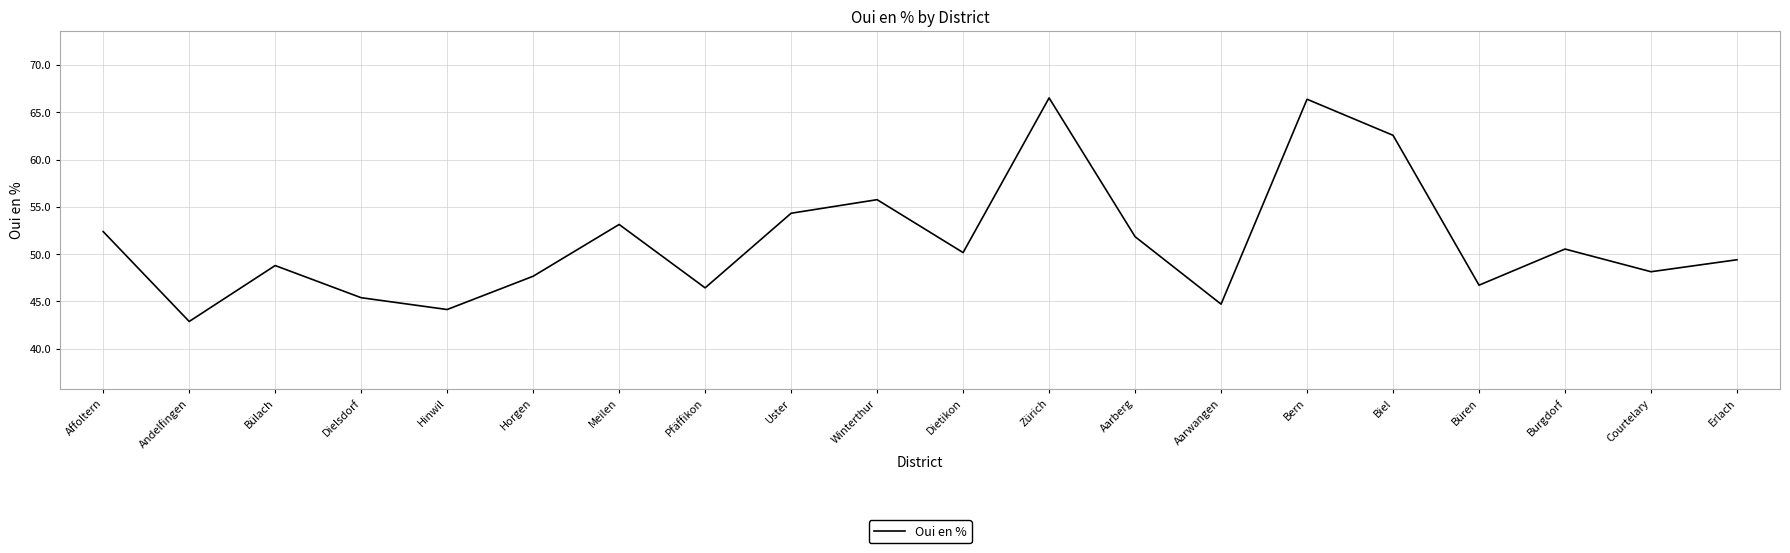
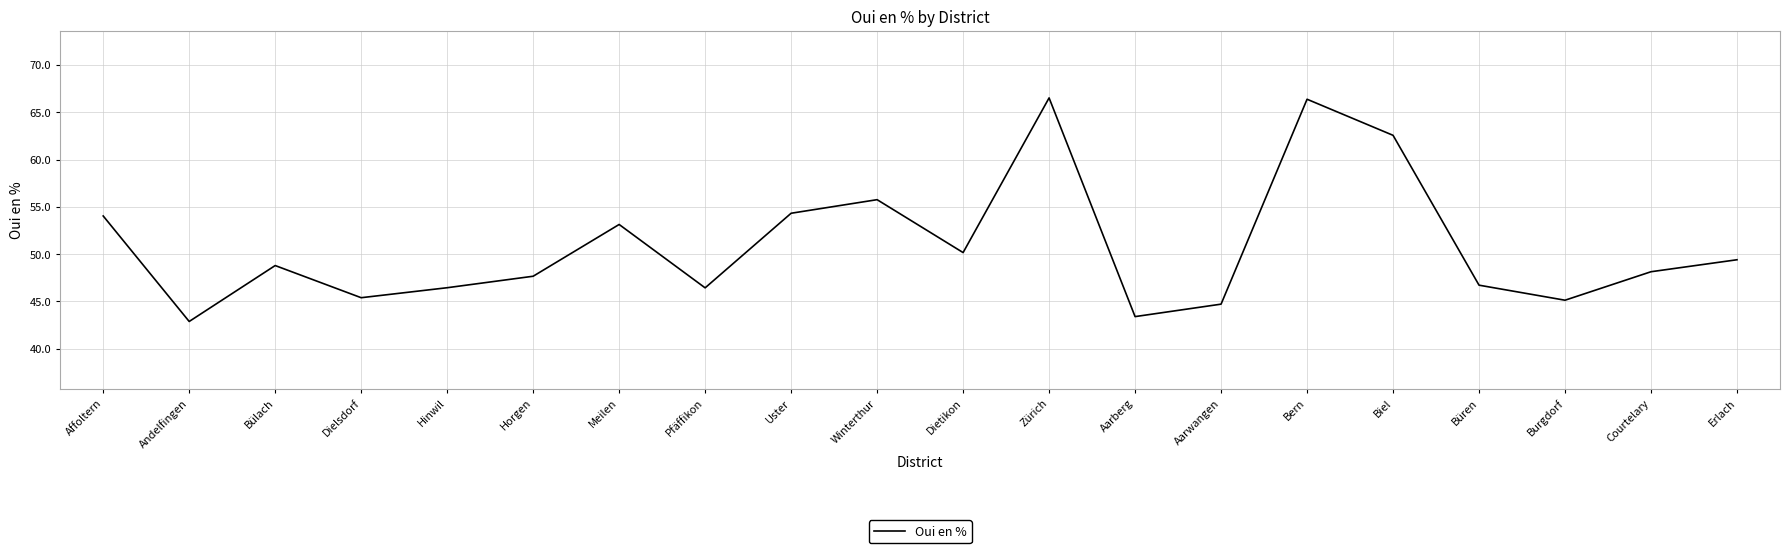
Affoltern: 52 -> 54
Hinwil: 44 -> 46
Aarberg: 52 -> 43
Burgdorf: 51 -> 45
